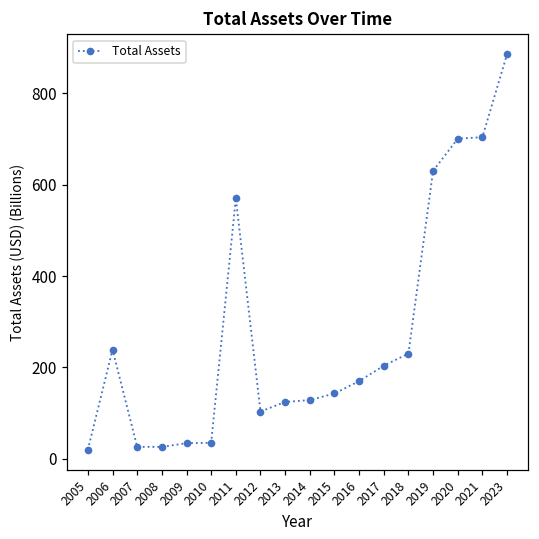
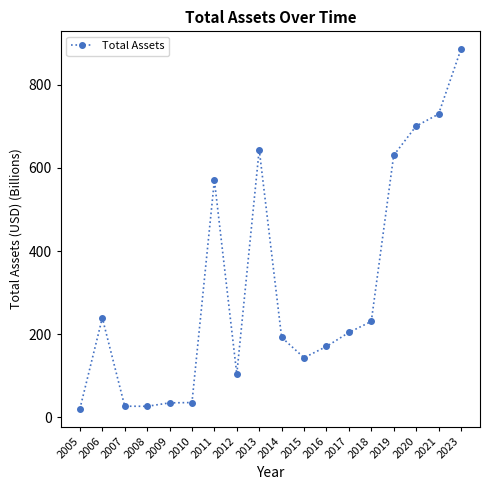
2013: 120 -> 640
2014: 130 -> 190
2021: 700 -> 730
